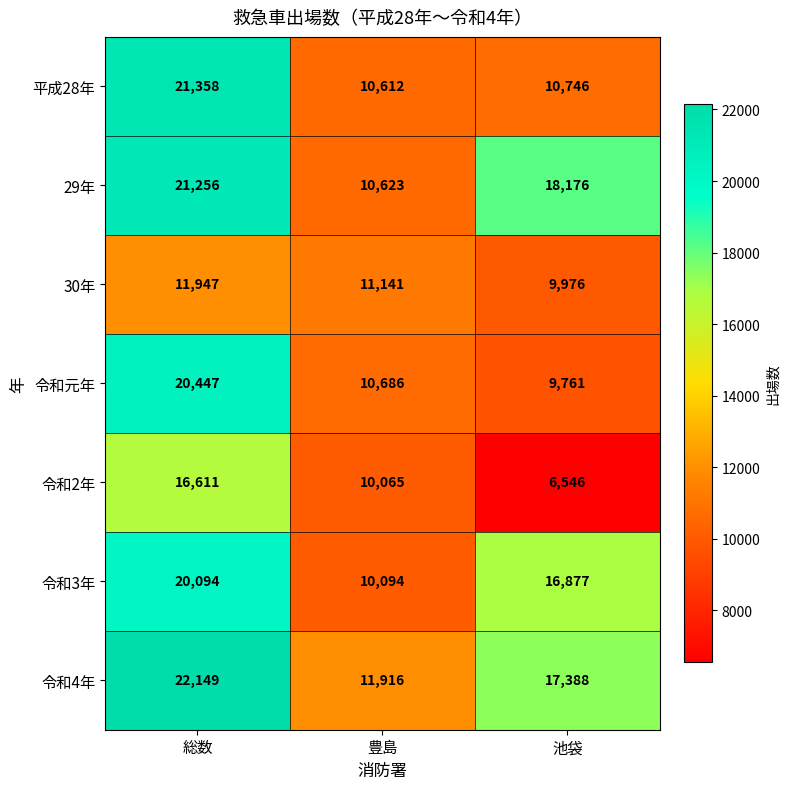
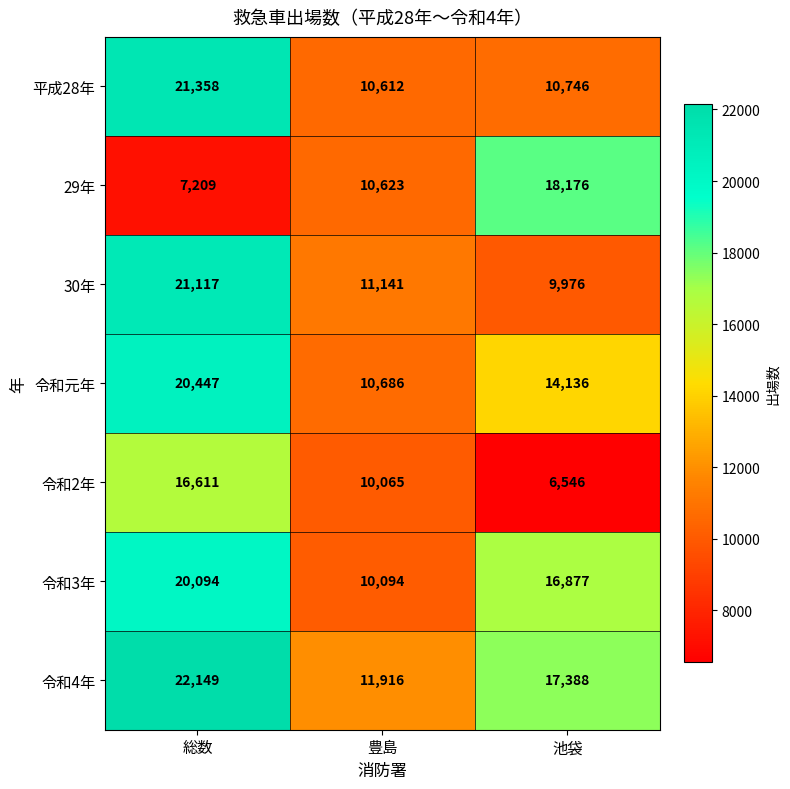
29年, 総数: 21,256 -> 7,209
30年, 総数: 11,947 -> 21,117
令和元年, 池袋: 9,761 -> 14,136
